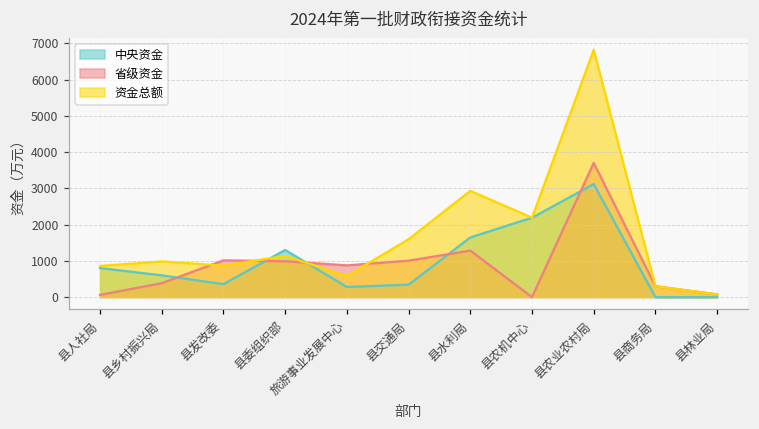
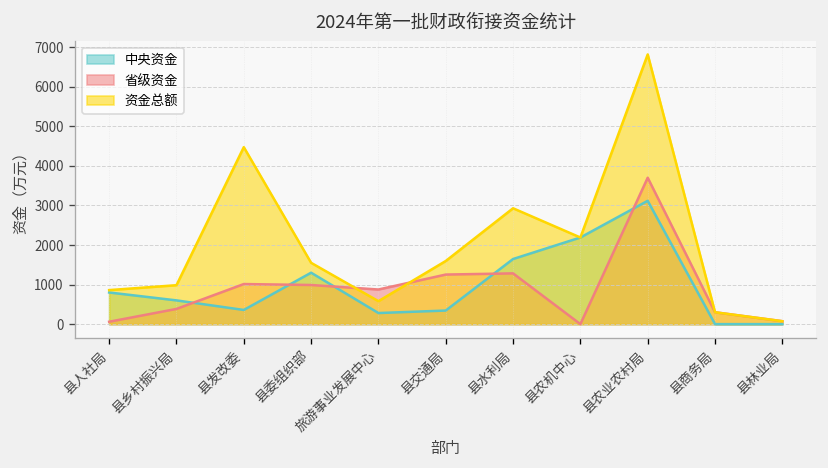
资金总额, 县发改委: 900 -> 4500
资金总额, 县委组织部: 1100 -> 1600
省级资金, 县交通局: 1000 -> 1300
